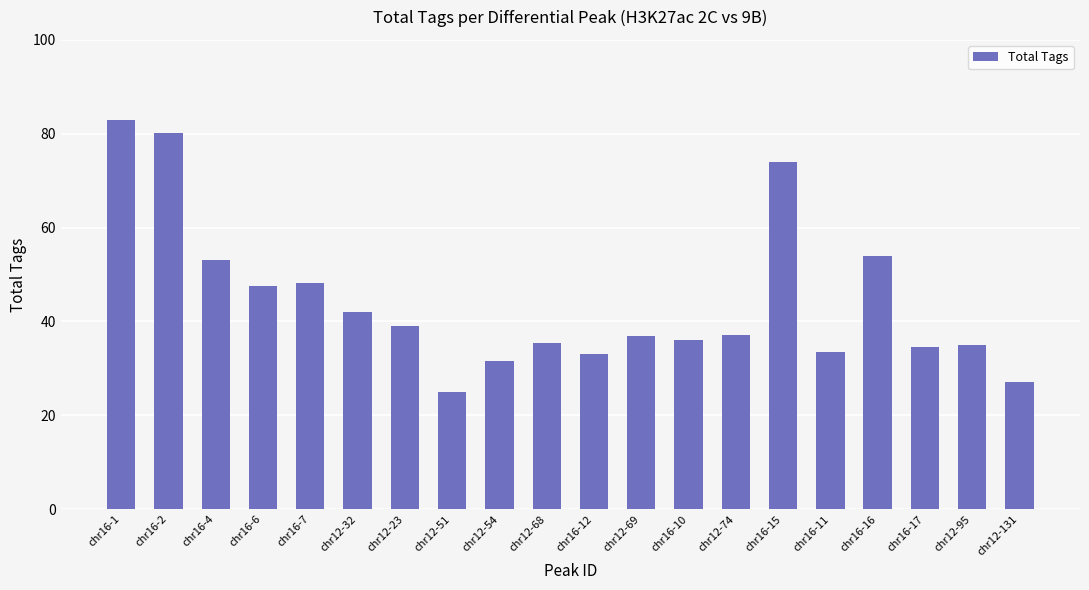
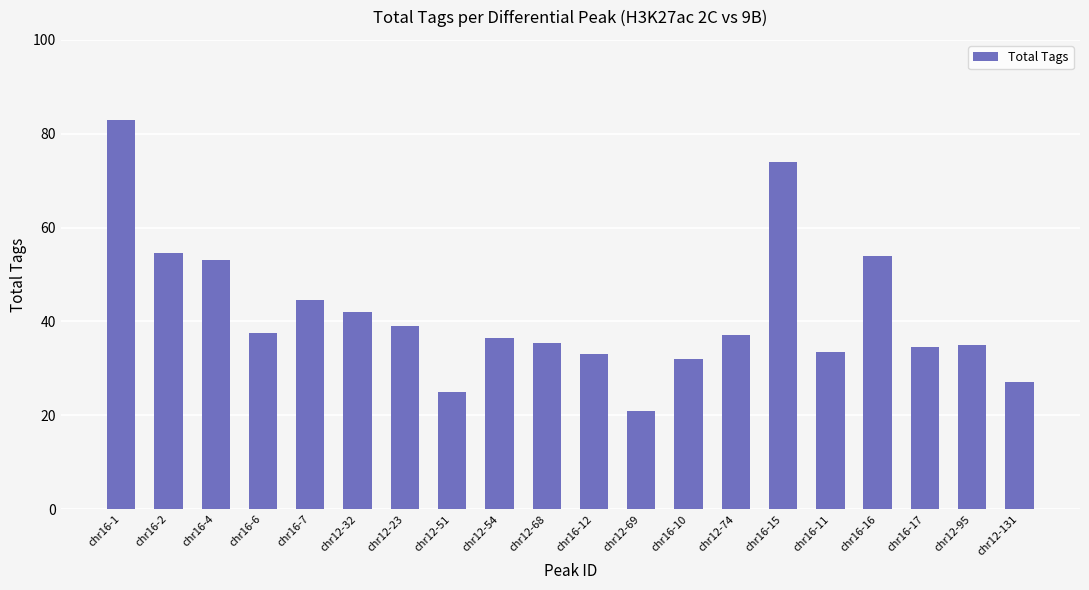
chr16-2: 80 -> 55
chr16-6: 48 -> 38
chr16-7: 48 -> 45
chr12-54: 32 -> 37
chr12-69: 37 -> 21
chr16-10: 36 -> 32
